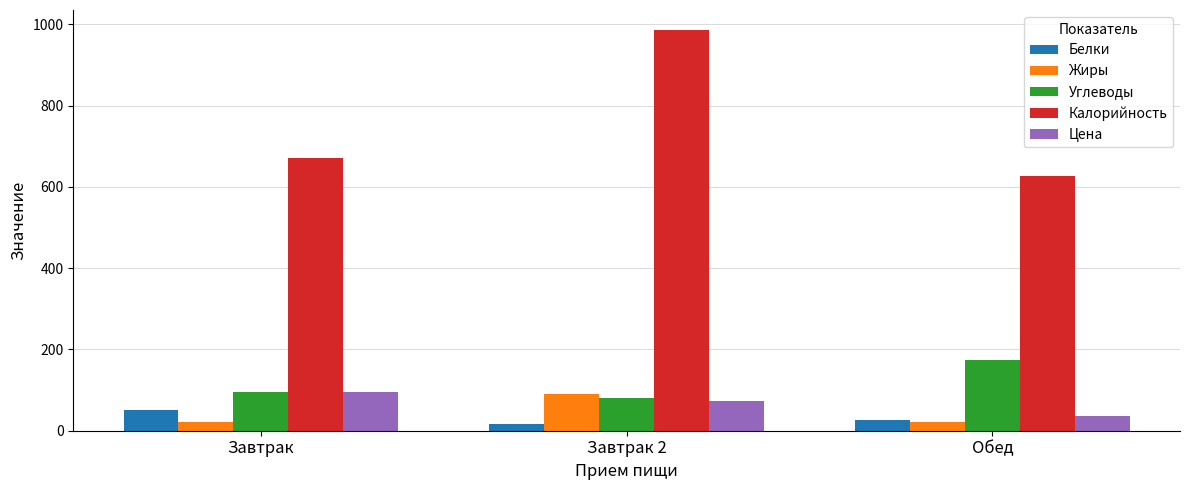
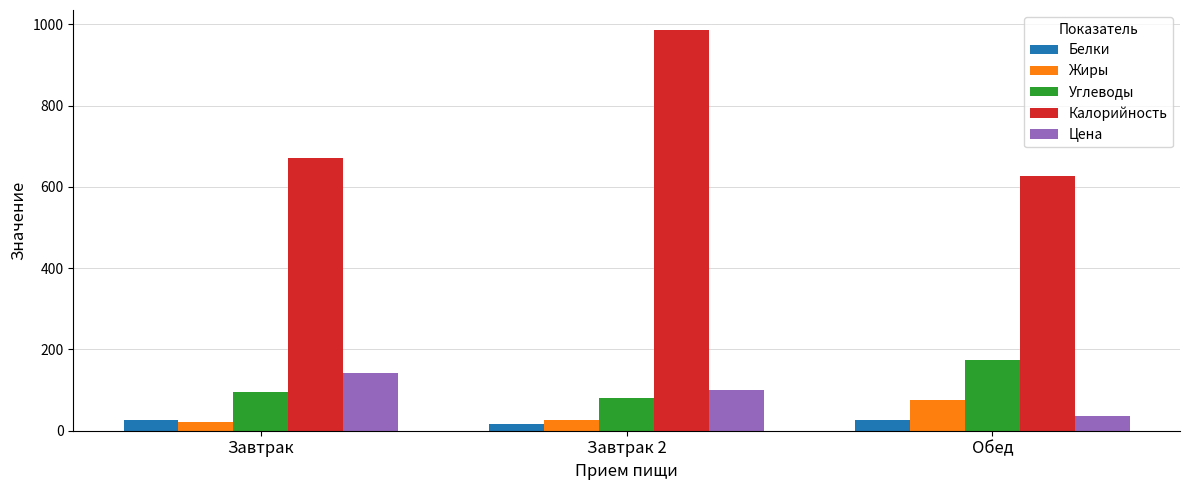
Белки, Завтрак: 50 -> 30
Цена, Завтрак: 100 -> 140
Жиры, Завтрак 2: 90 -> 30
Цена, Завтрак 2: 70 -> 100
Жиры, Обед: 20 -> 80
